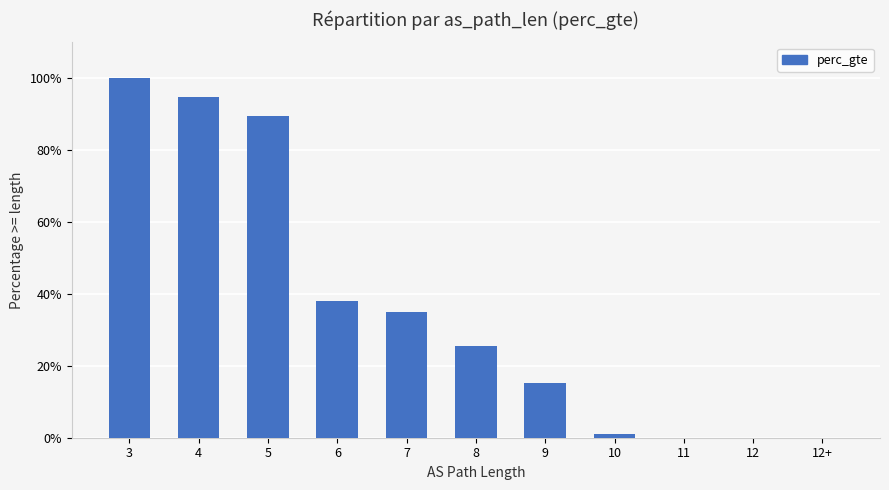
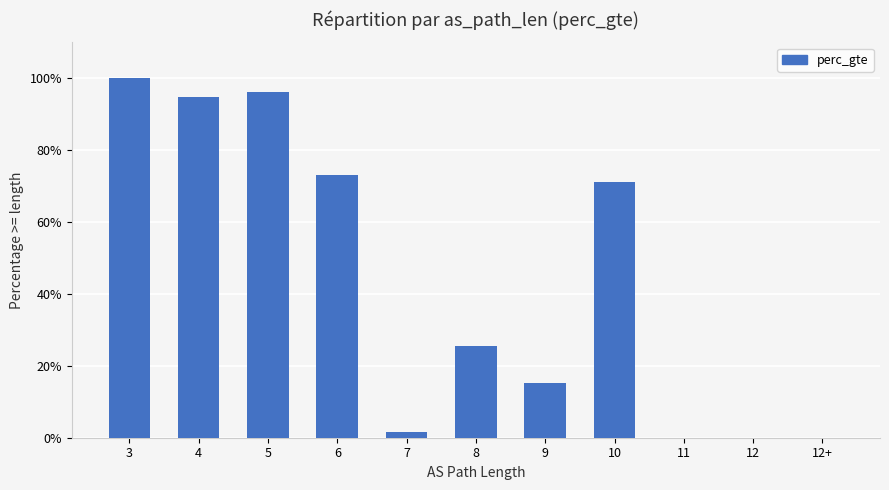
5: 90% -> 96%
6: 38% -> 73%
7: 35% -> 1%
10: 1% -> 71%
